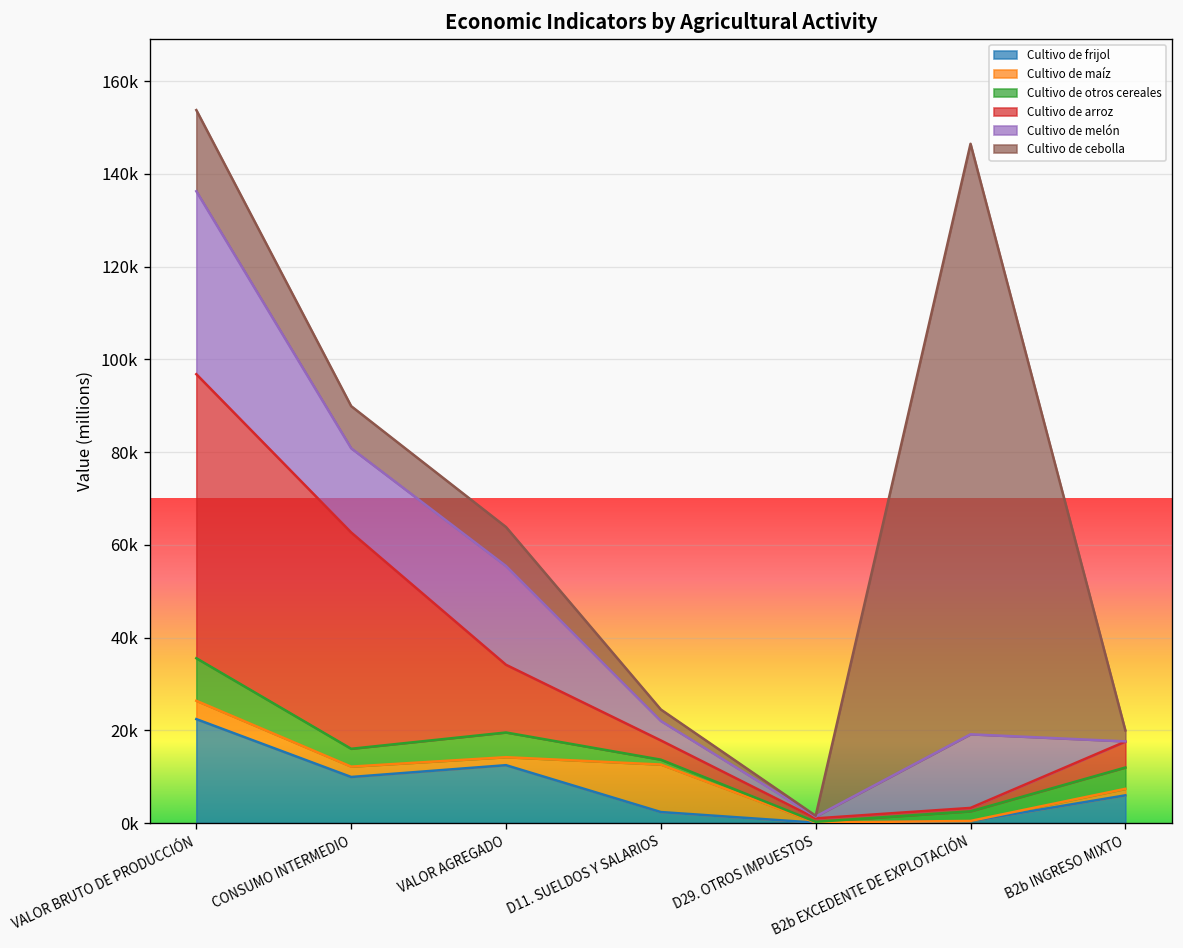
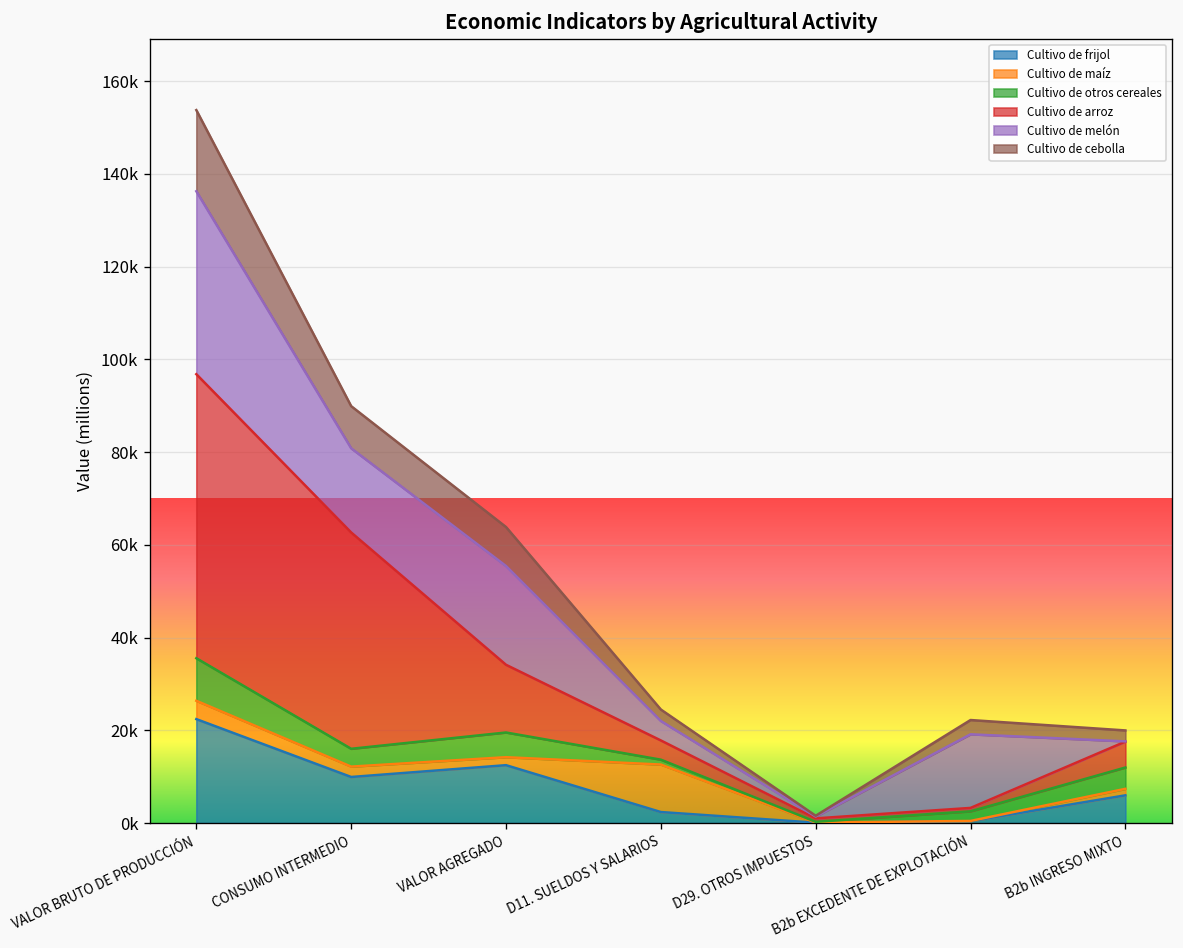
Cultivo de cebolla, B2b EXCEDENTE DE EXPLOTACIÓN: 127000 -> 3000
